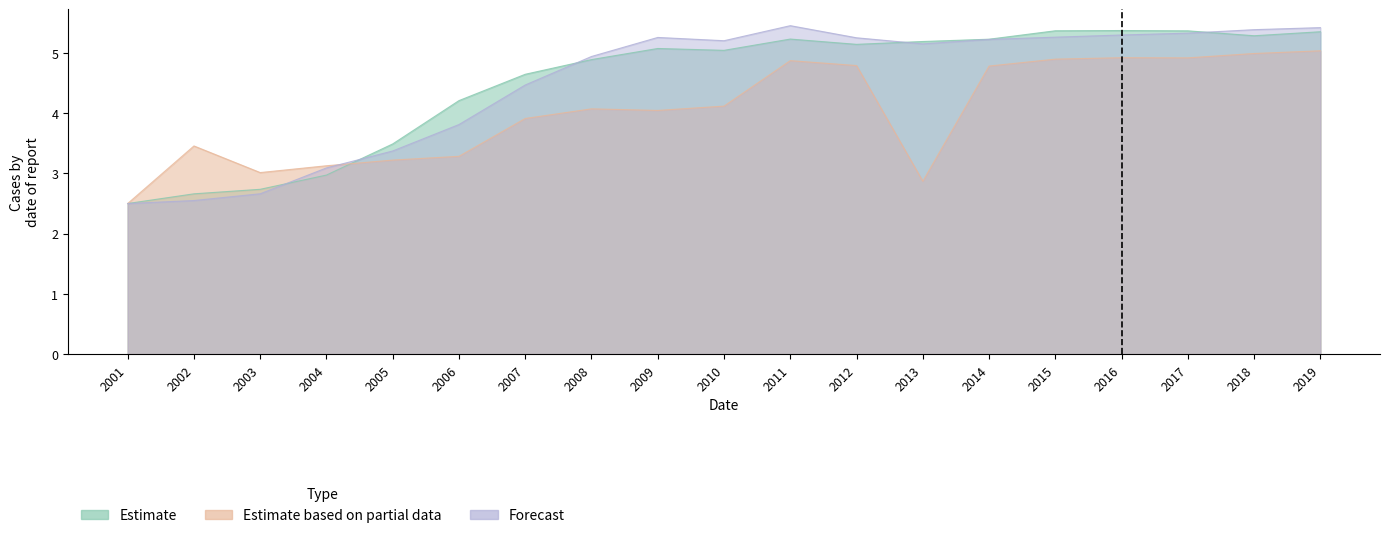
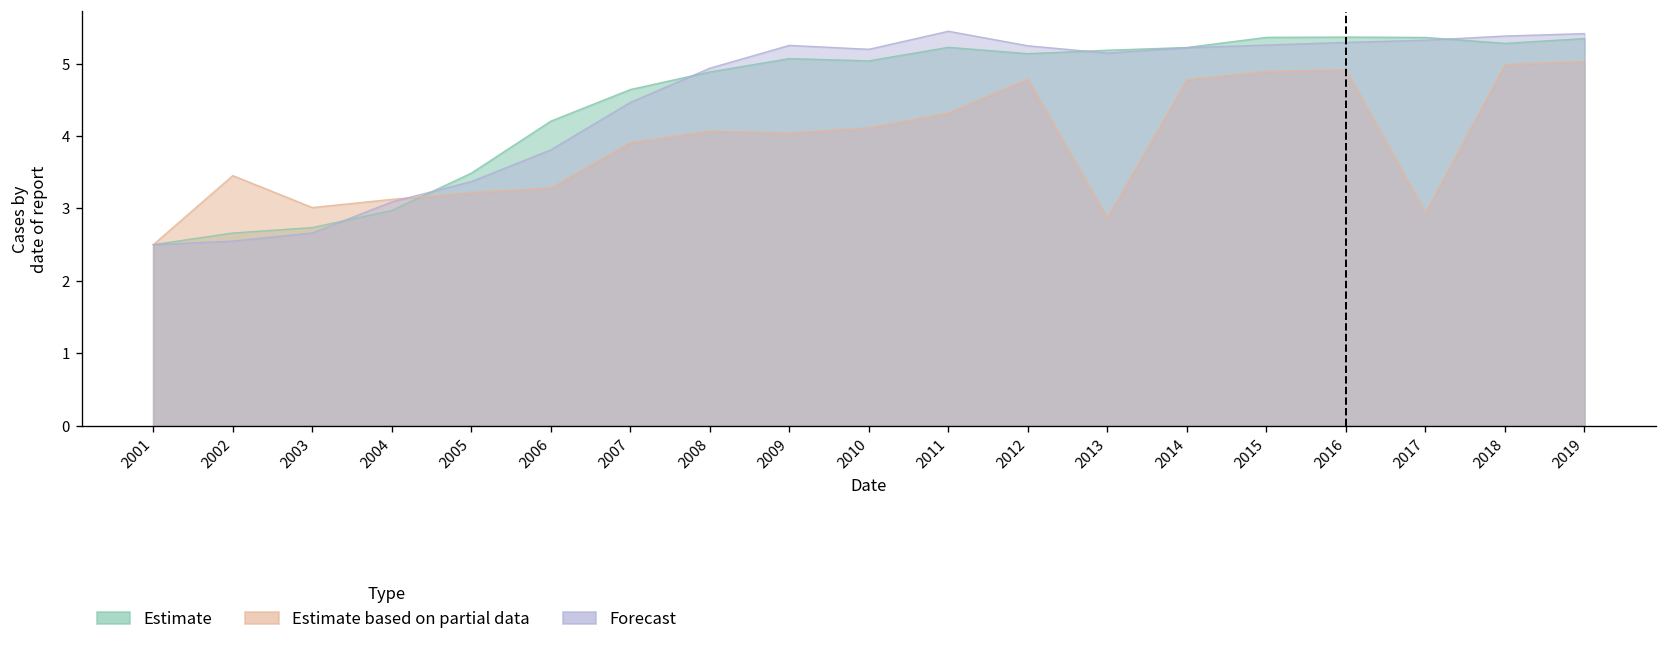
Estimate based on partial data, 2011: 4.9 -> 4.3
Estimate based on partial data, 2017: 4.9 -> 2.9
